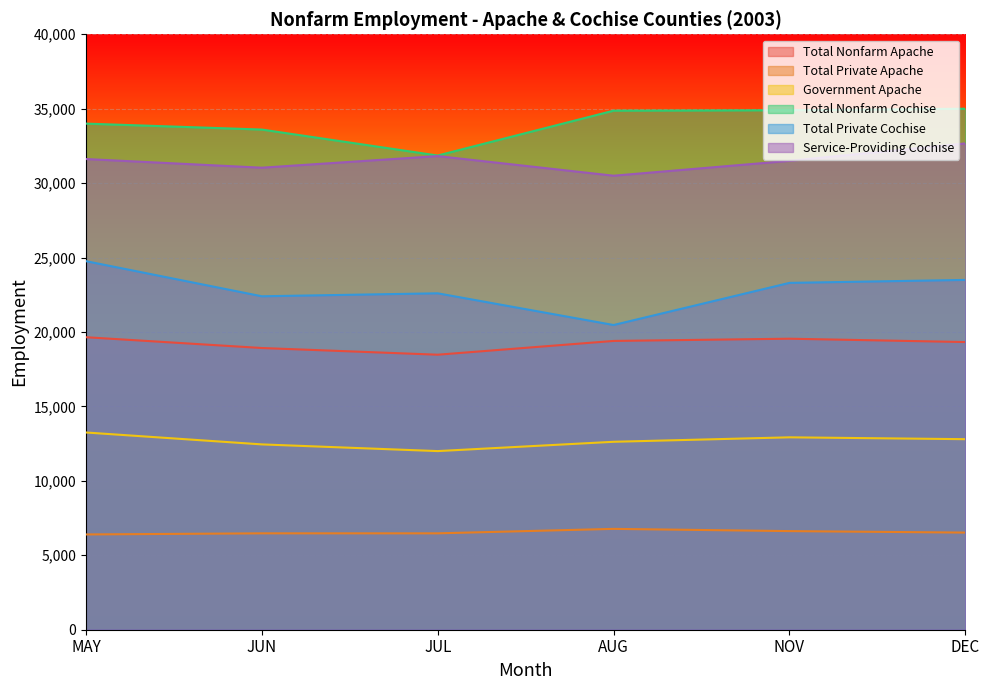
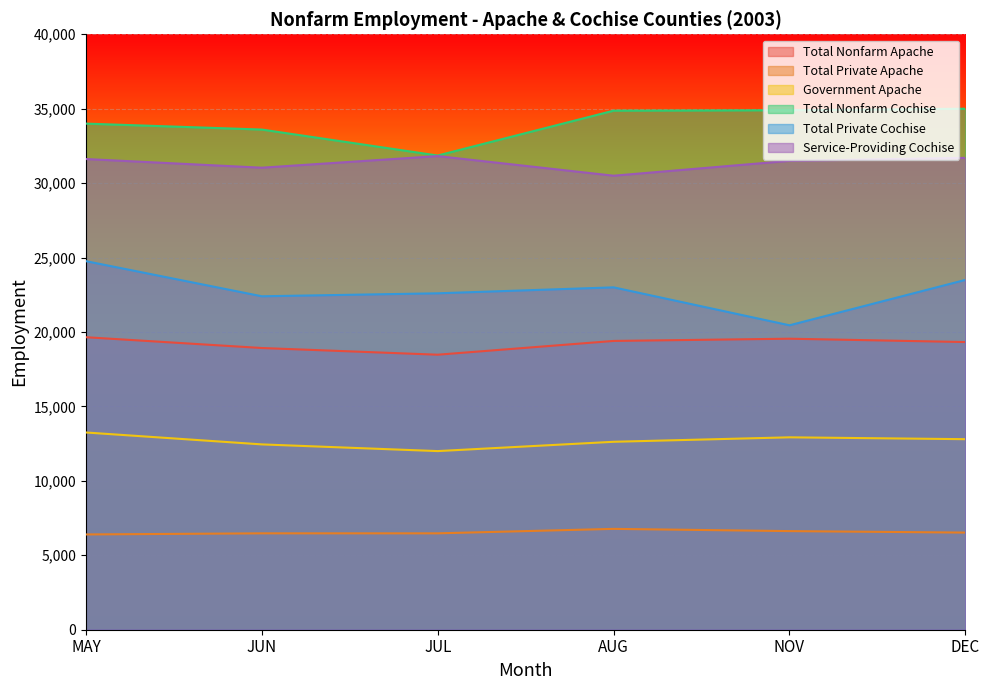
Total Private Cochise, AUG: 20,500 -> 23,000
Total Private Cochise, NOV: 23,300 -> 20,500
Service-Providing Cochise, DEC: 32,700 -> 31,700
